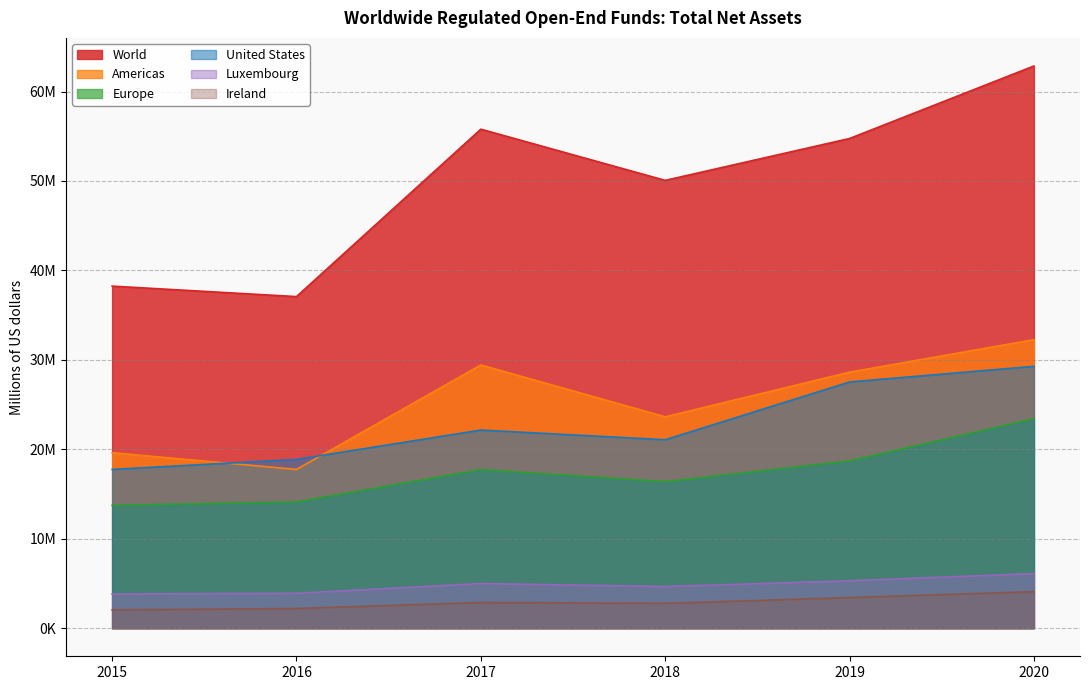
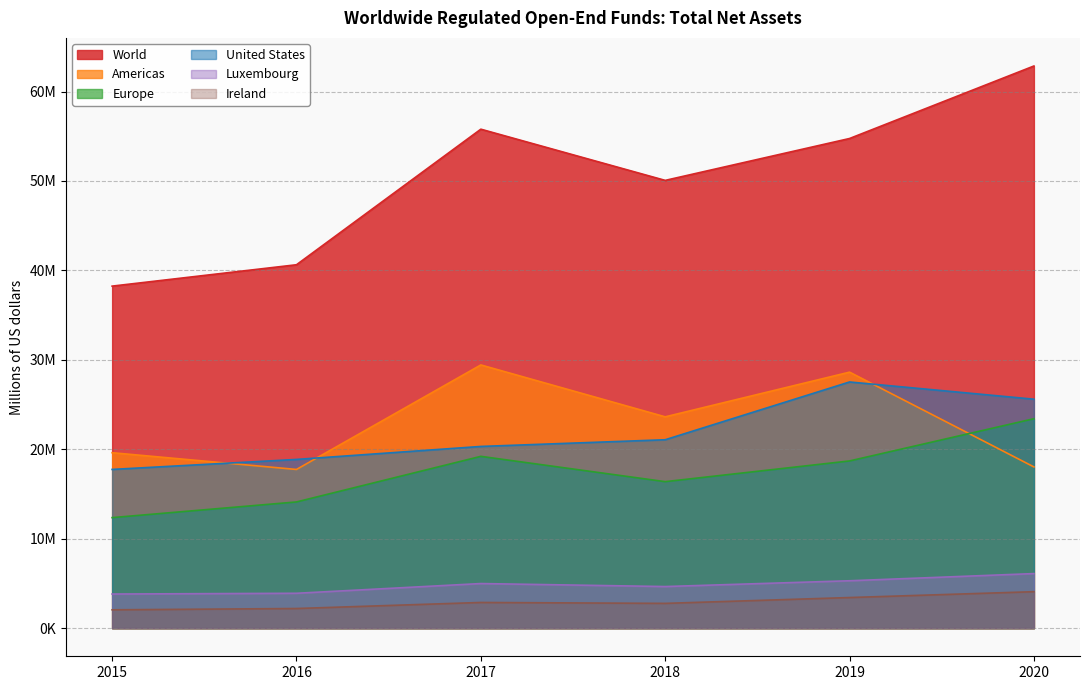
Europe, 2015: 14000000 -> 12000000
World, 2016: 37000000 -> 41000000
Europe, 2017: 18000000 -> 19000000
United States, 2017: 22000000 -> 20000000
Americas, 2020: 32000000 -> 18000000
United States, 2020: 29000000 -> 26000000
